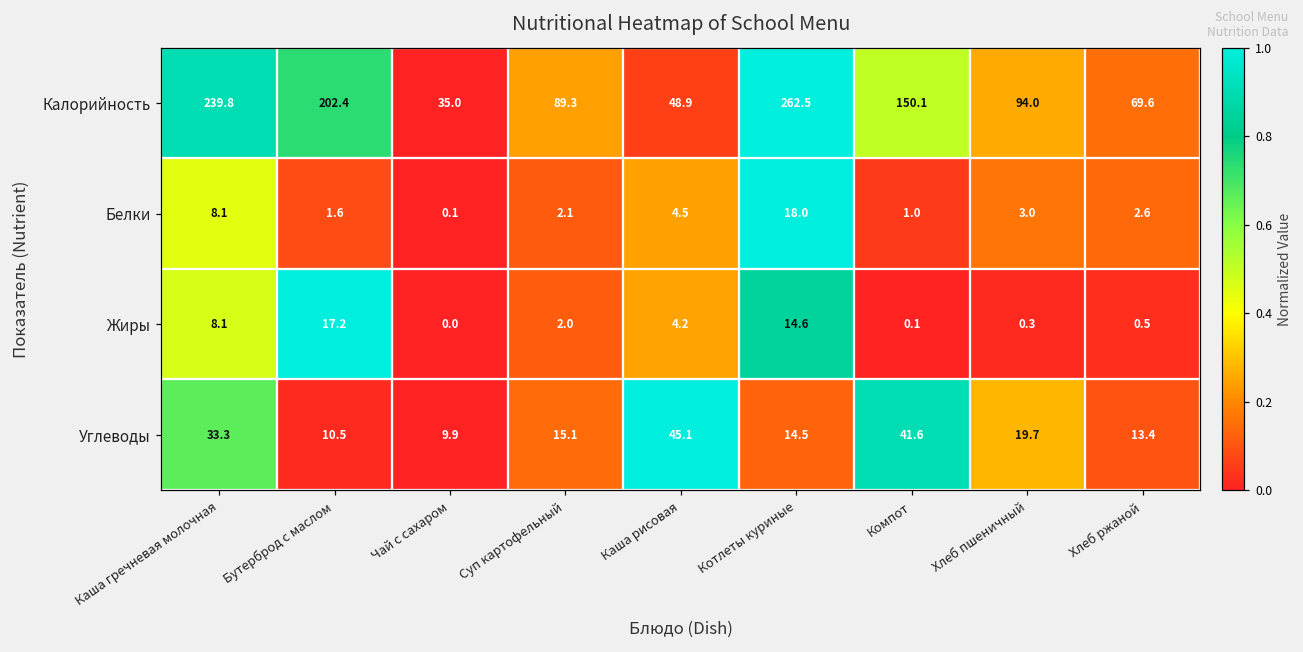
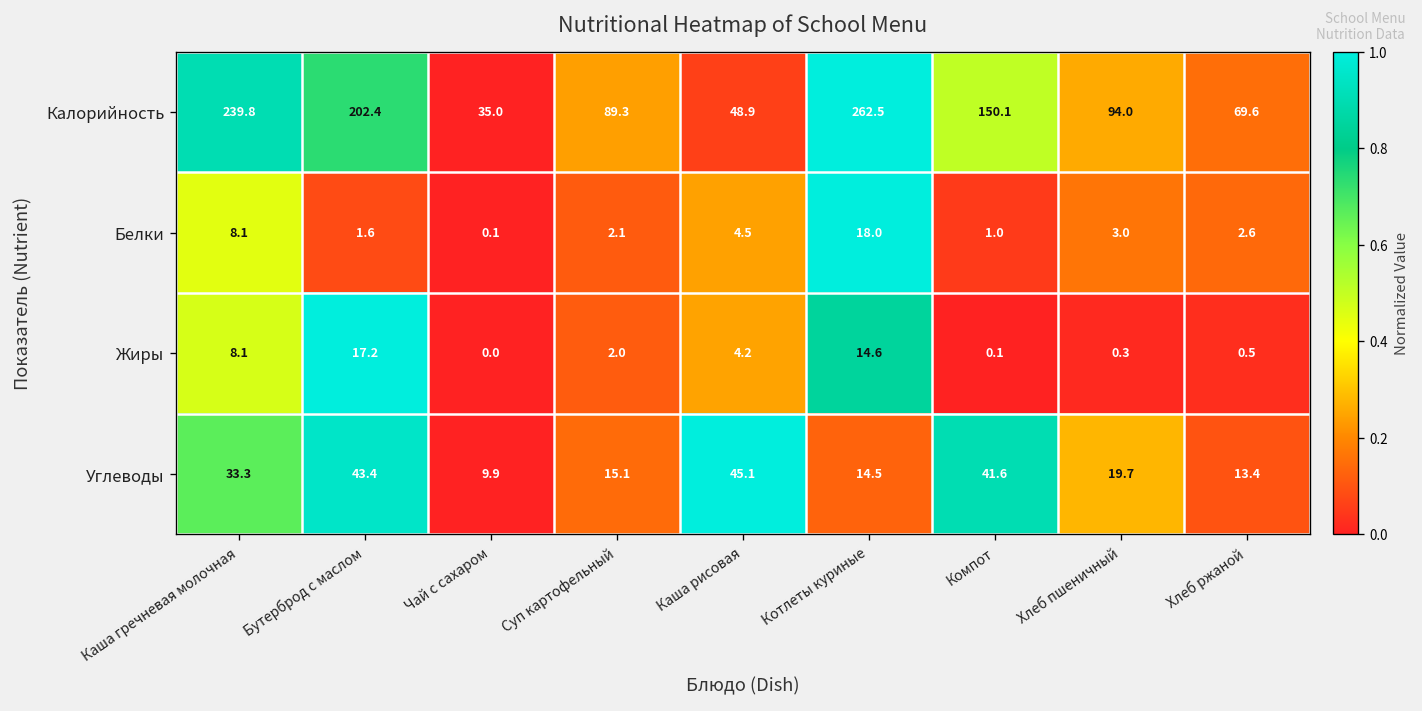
Углеводы, Бутерброд с маслом: 10.5 -> 43.4
